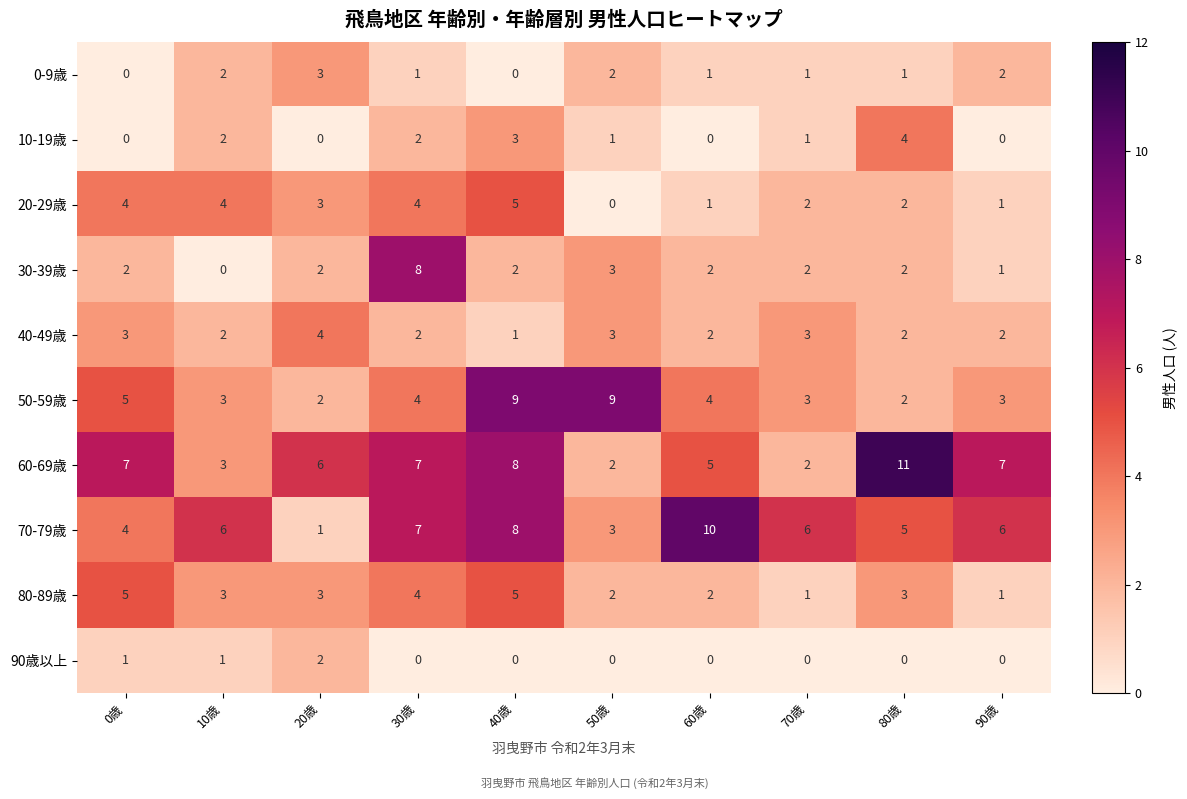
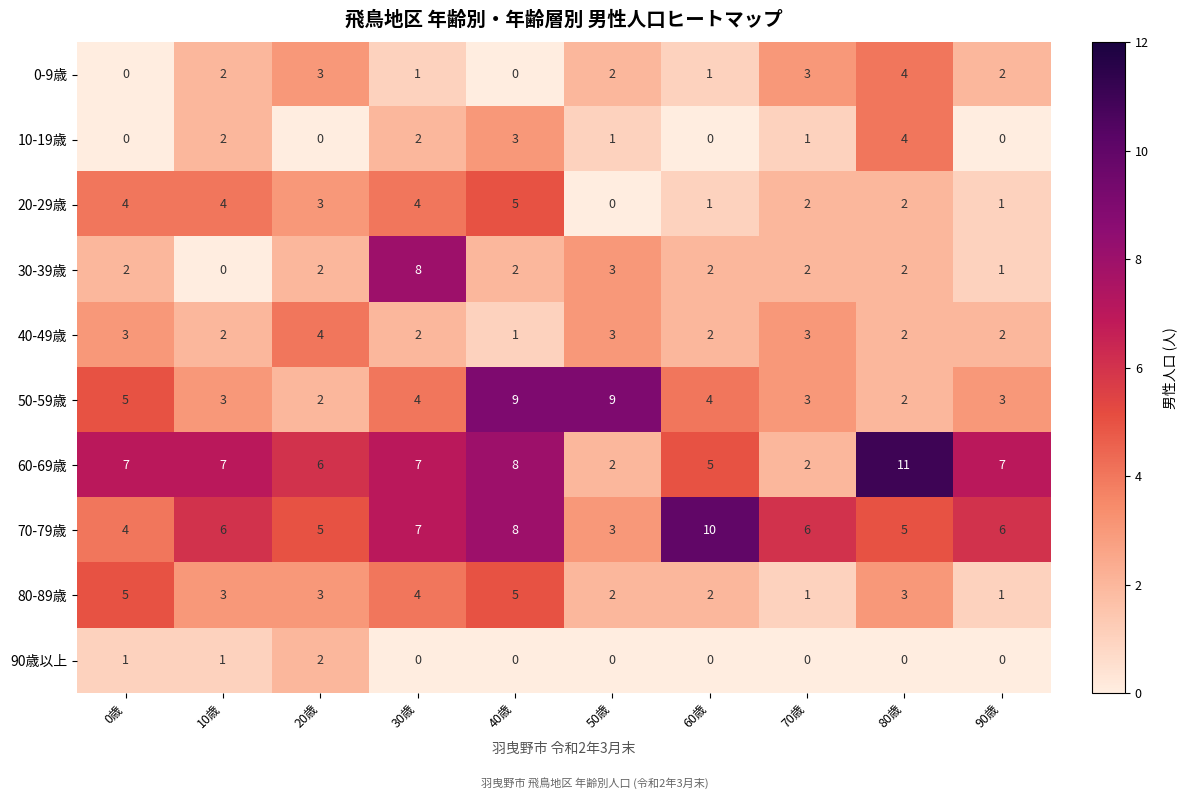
0-9歳, 70歳: 1 -> 3
0-9歳, 80歳: 1 -> 4
60-69歳, 10歳: 3 -> 7
70-79歳, 20歳: 1 -> 5
